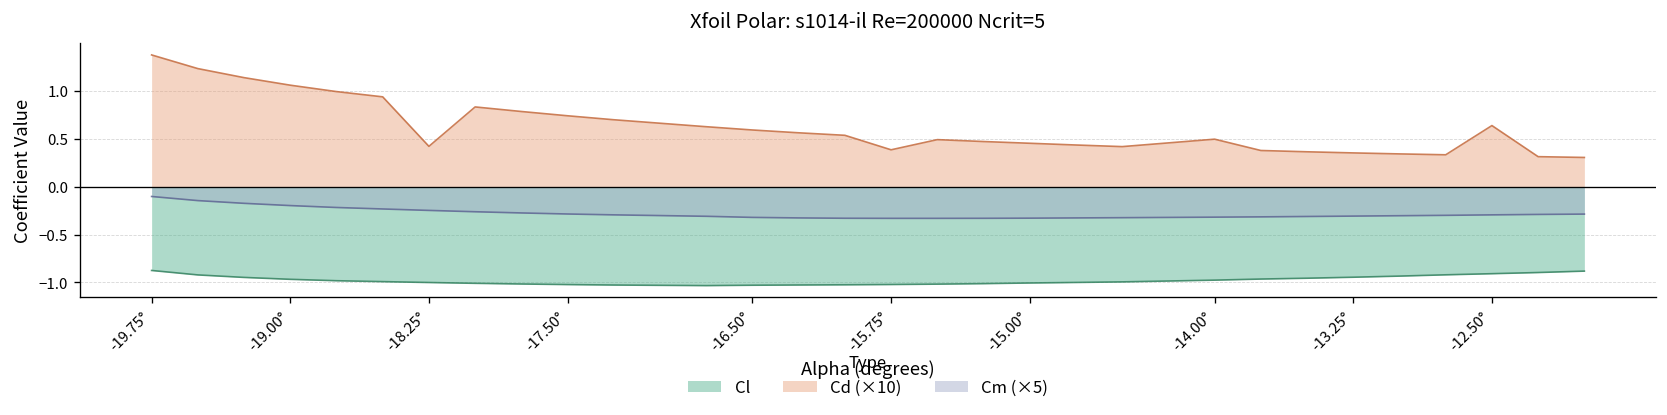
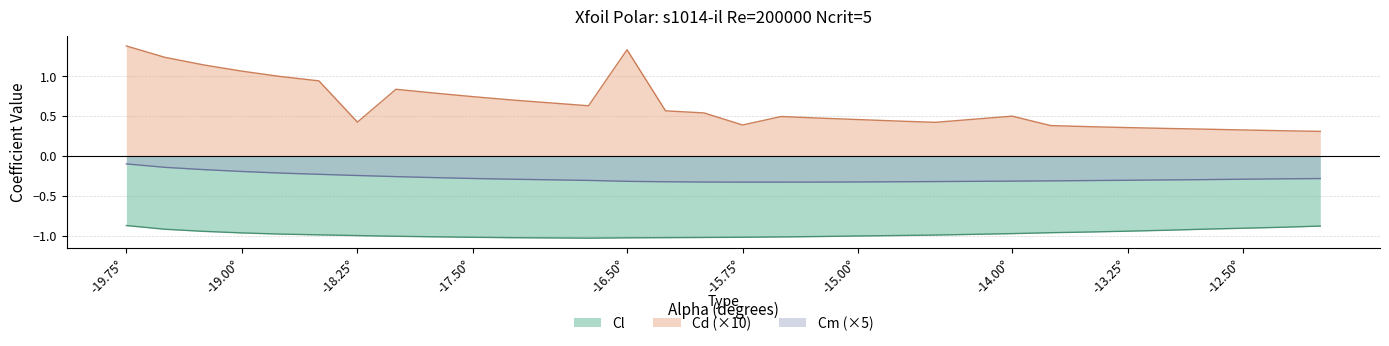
Cd (×10), -16.50°: 0.6 -> 1.3
Cd (×10), -12.50°: 0.6 -> 0.3
